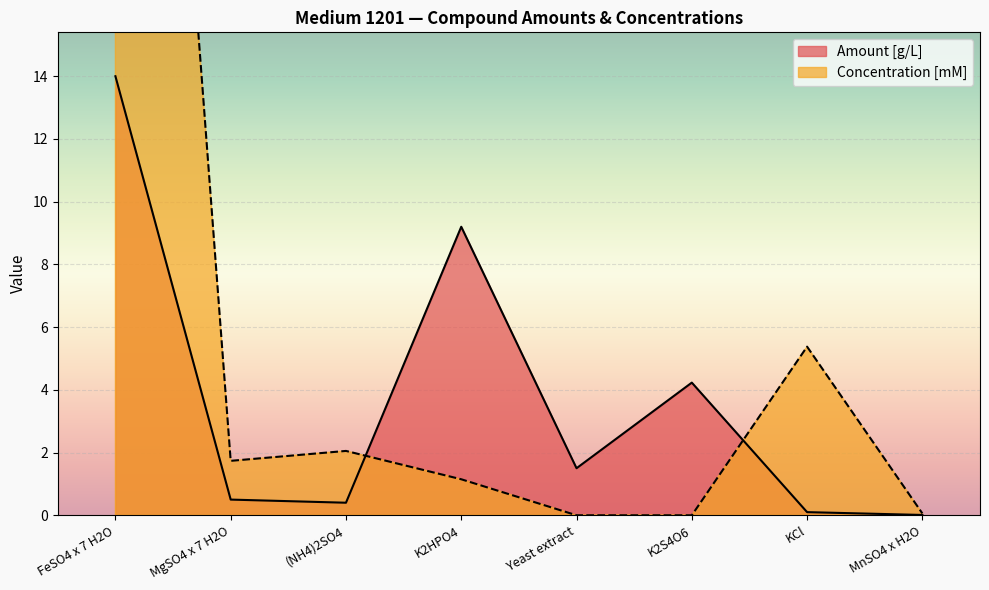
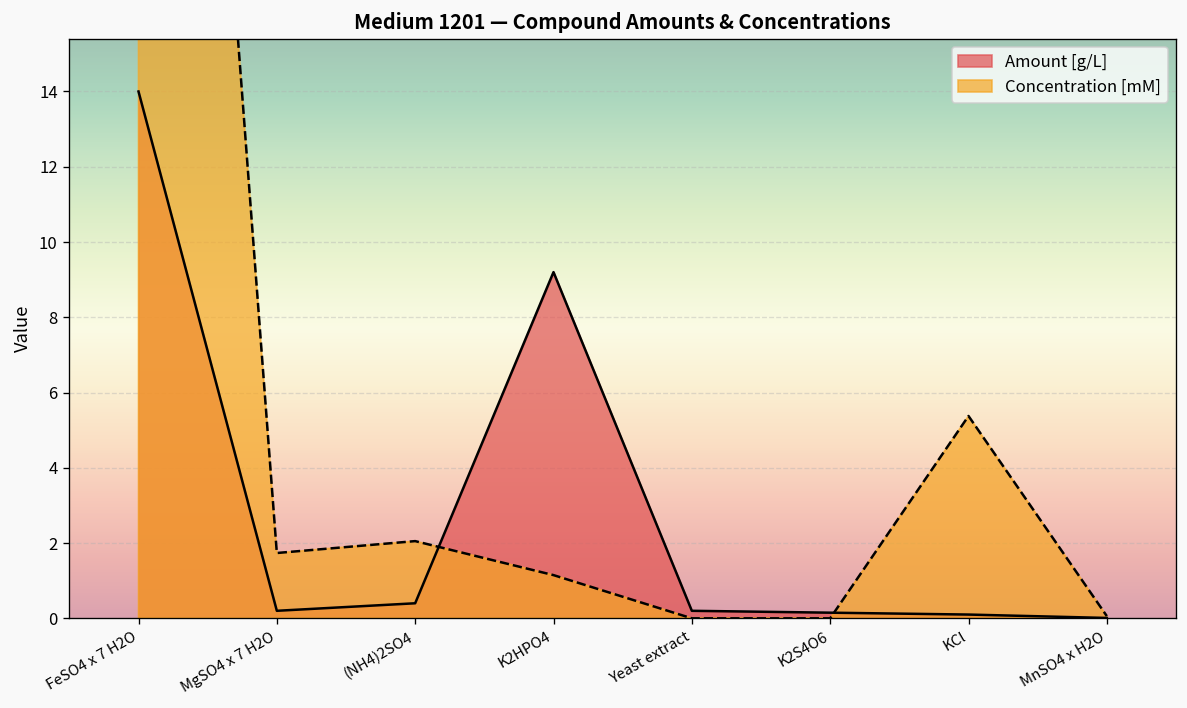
Amount [g/L], MgSO4 x 7 H2O: 0.5 -> 0.2
Amount [g/L], Yeast extract: 1.5 -> 0.2
Amount [g/L], K2S4O6: 4.2 -> 0.2
